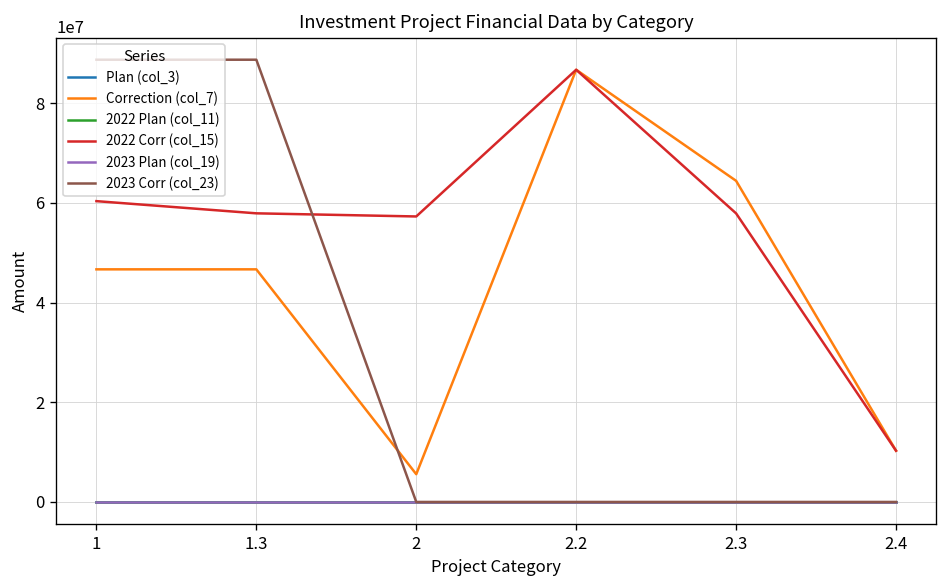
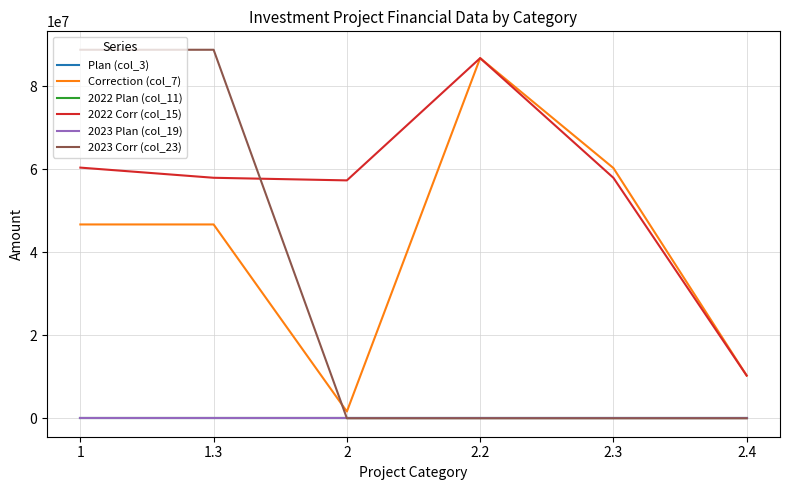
Correction (col_7), 2: 6000000 -> 2000000
Correction (col_7), 2.3: 64000000 -> 60000000
